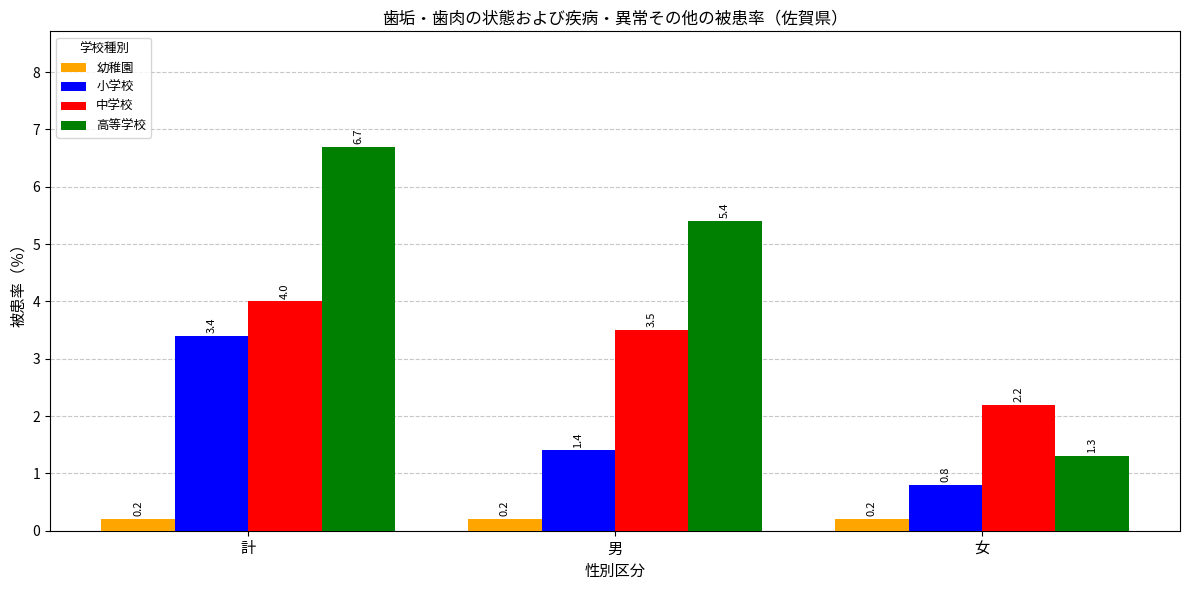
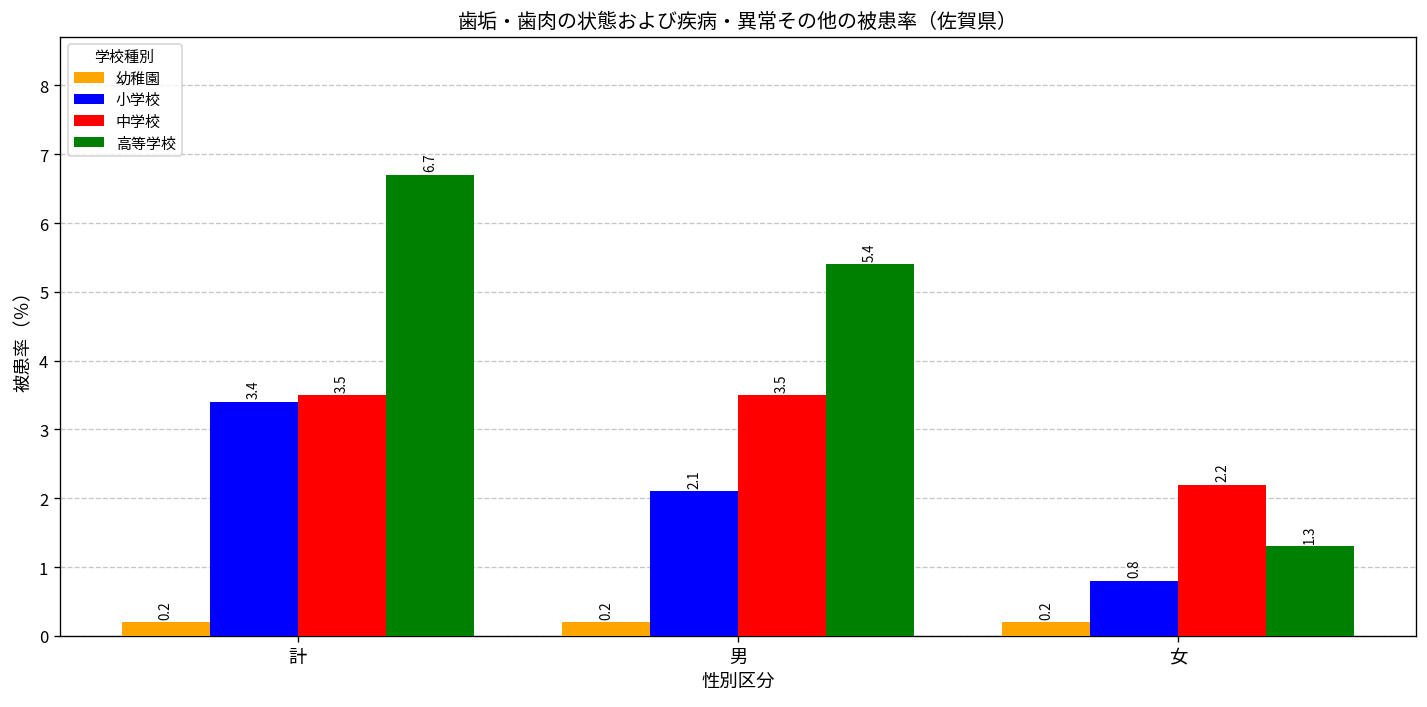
中学校, 計: 4.0 -> 3.5
小学校, 男: 1.4 -> 2.1
